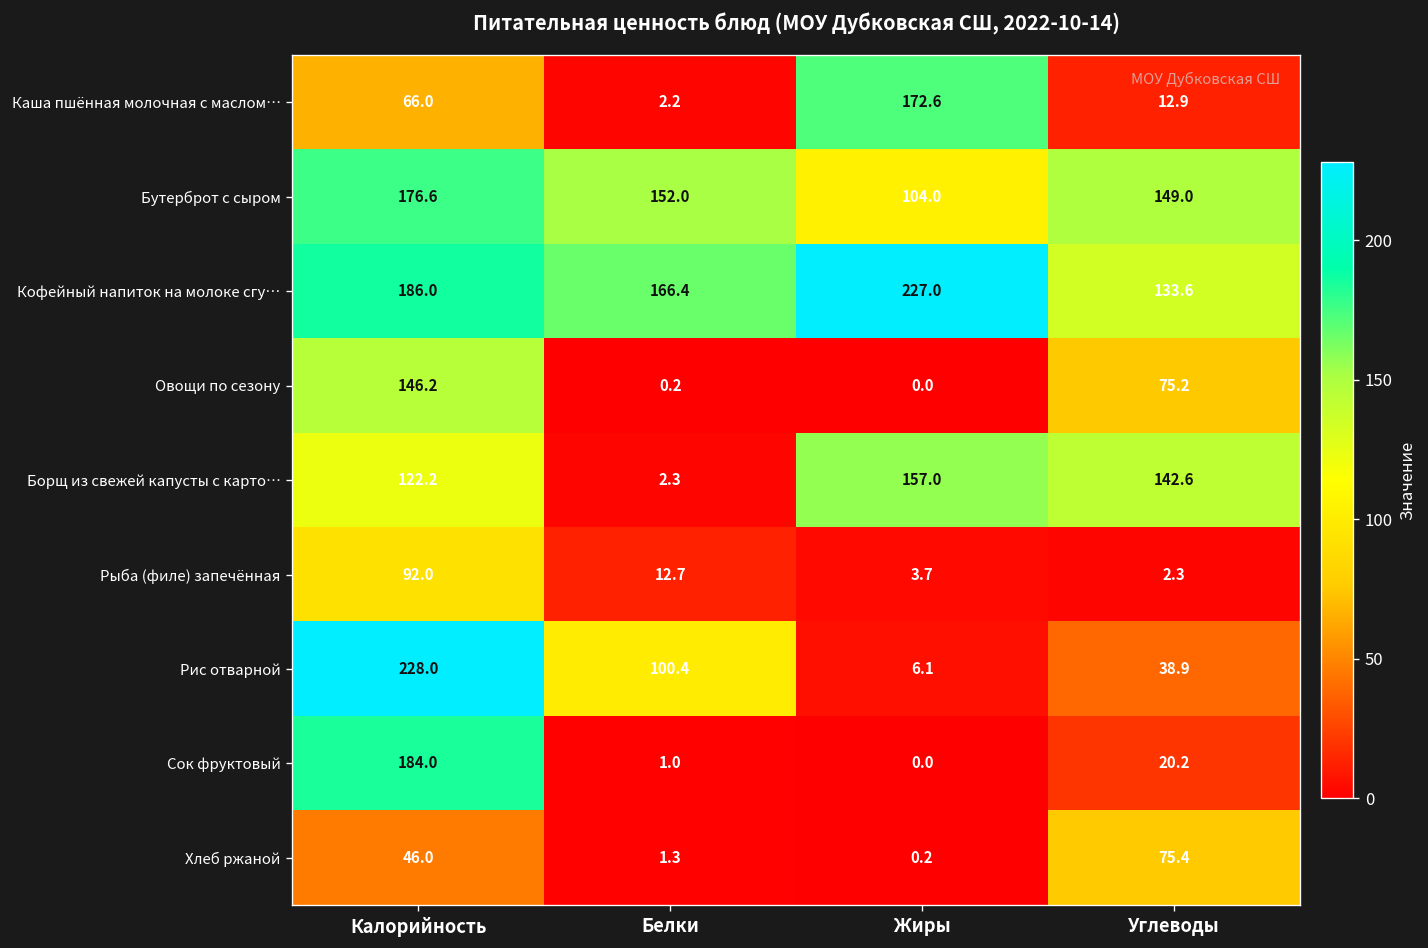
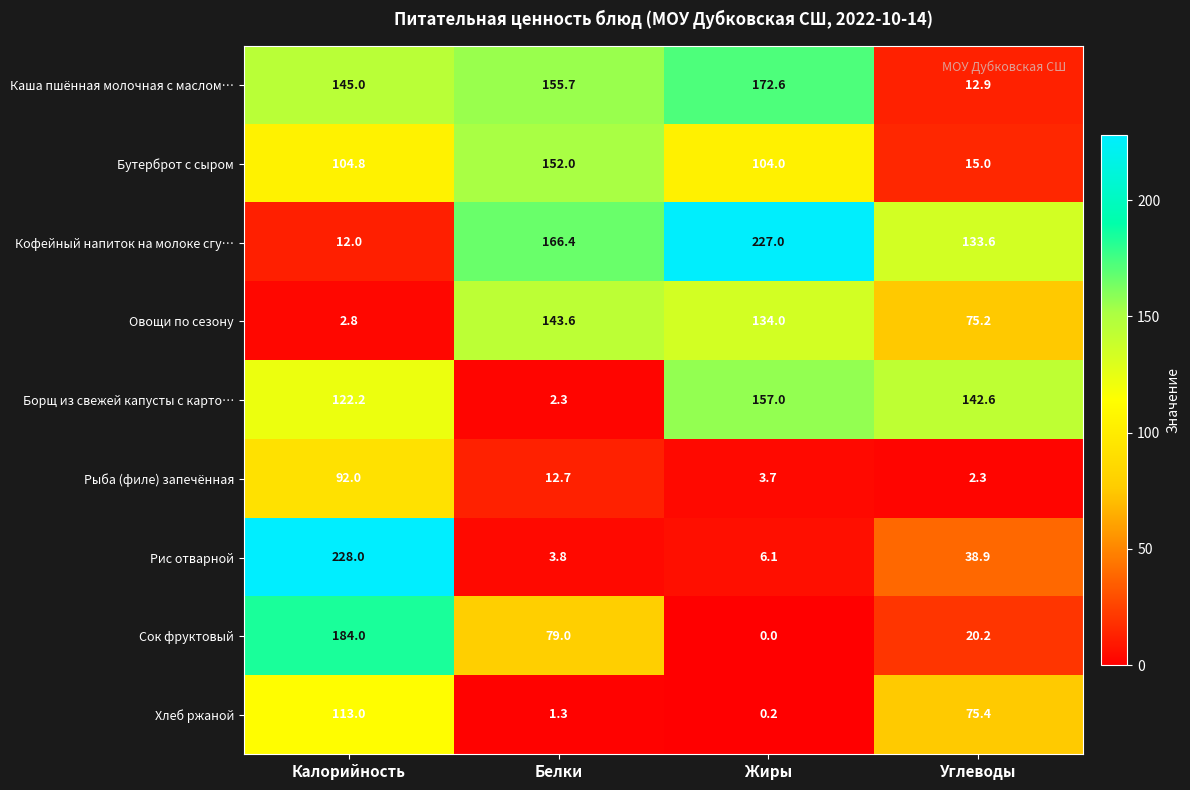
Каша пшённая молочная с маслом…, Калорийность: 66.0 -> 145.0
Каша пшённая молочная с маслом…, Белки: 2.2 -> 155.7
Бутерброт с сыром, Калорийность: 176.6 -> 104.8
Бутерброт с сыром, Углеводы: 149.0 -> 15.0
Кофейный напиток на молоке сгу…, Калорийность: 186.0 -> 12.0
Овощи по сезону, Калорийность: 146.2 -> 2.8
Овощи по сезону, Белки: 0.2 -> 143.6
Овощи по сезону, Жиры: 0.0 -> 134.0
Рис отварной, Белки: 100.4 -> 3.8
Сок фруктовый, Белки: 1.0 -> 79.0
Хлеб ржаной, Калорийность: 46.0 -> 113.0
